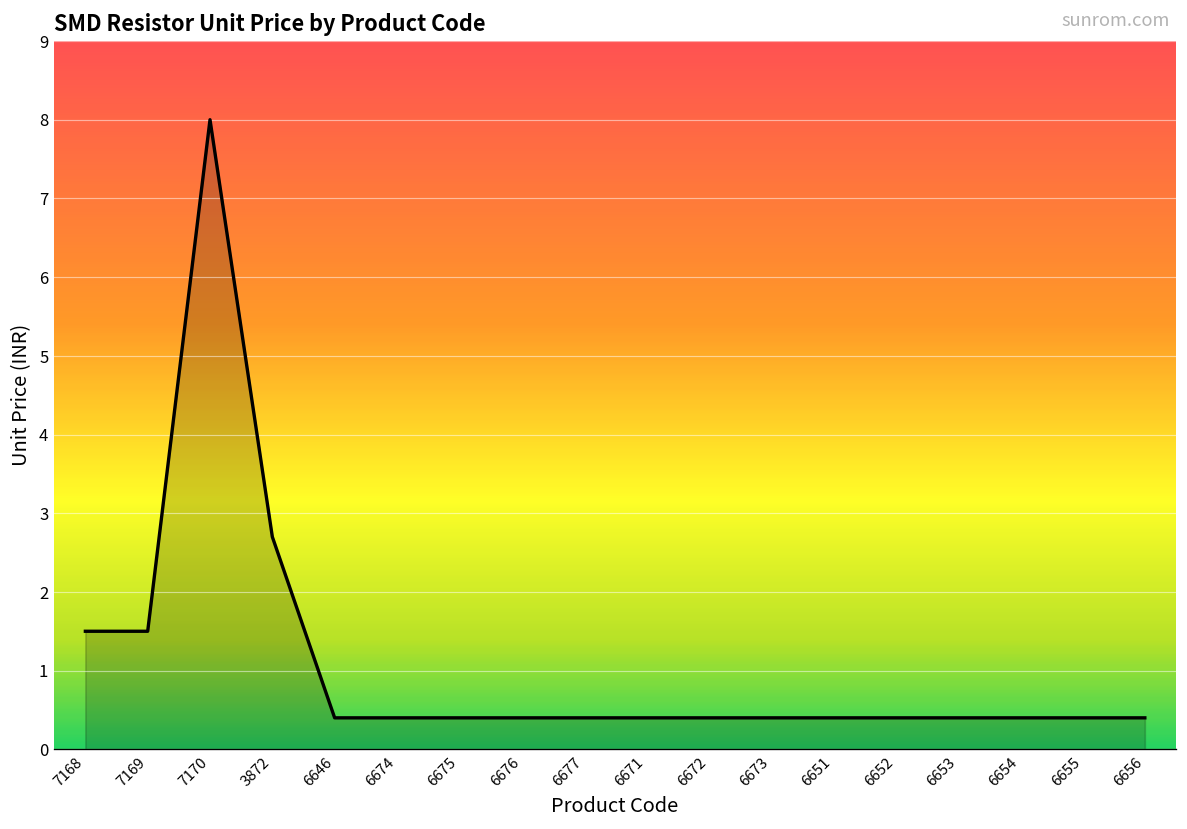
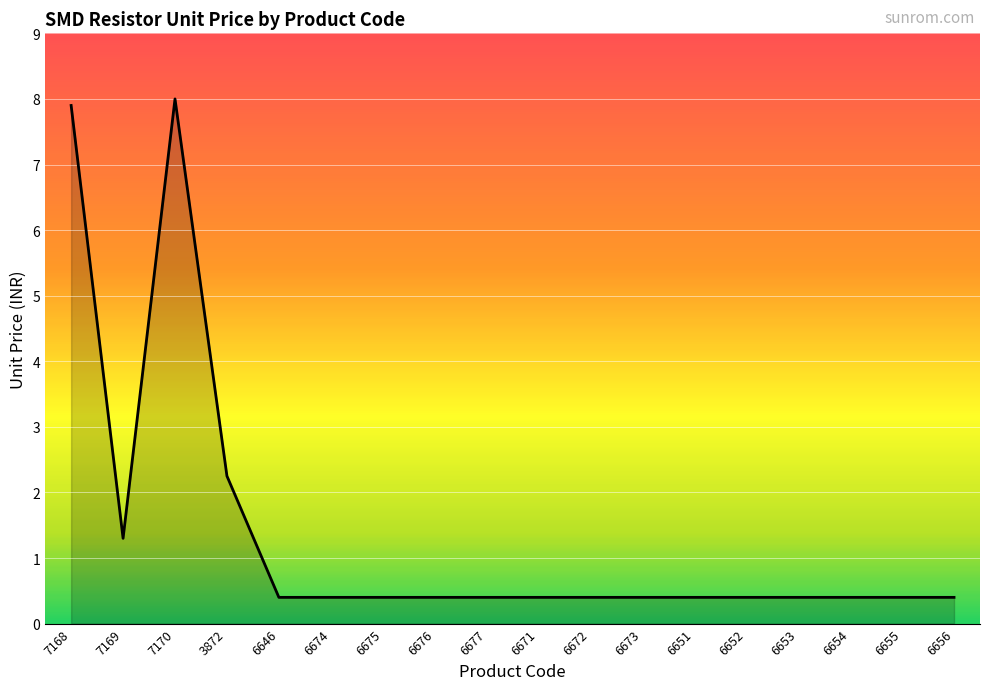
7168: 1.5 -> 7.9
7169: 1.5 -> 1.3
3872: 2.7 -> 2.3
